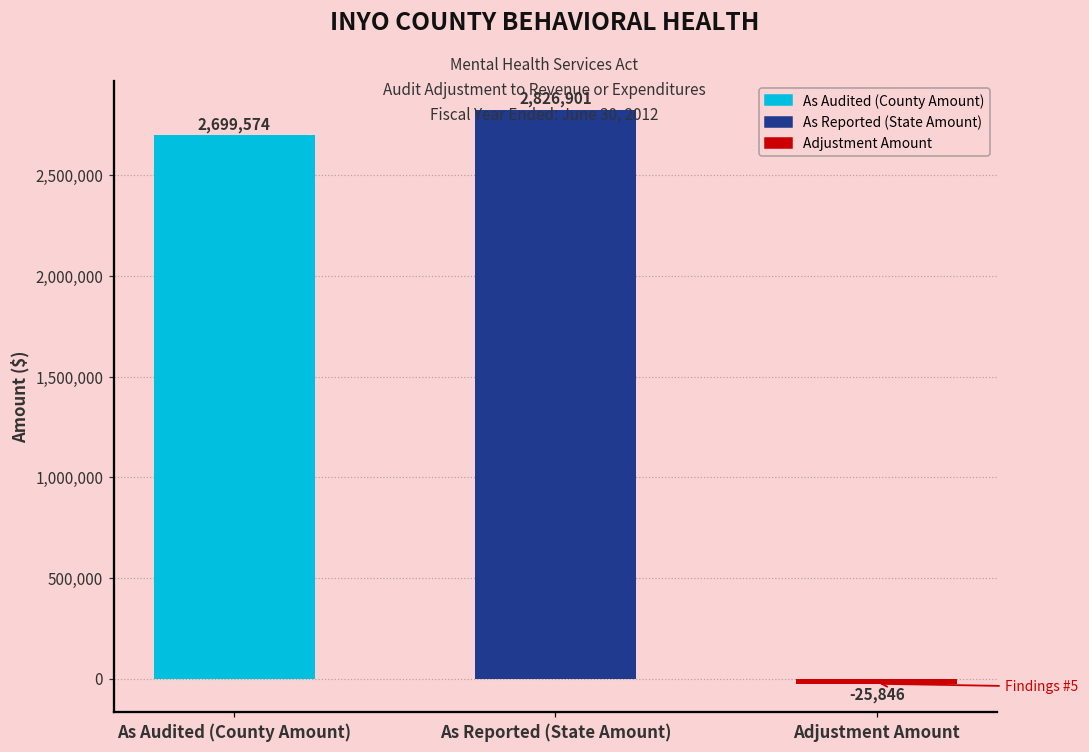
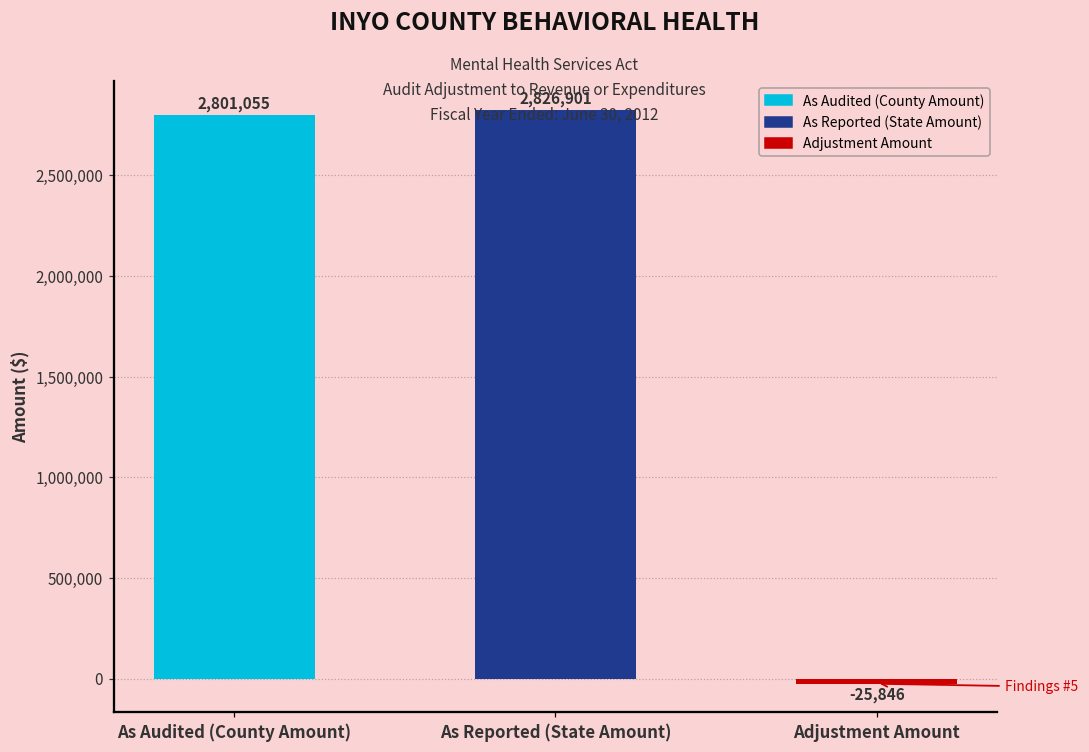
As Audited (County Amount): 2,699,574 -> 2,801,055
